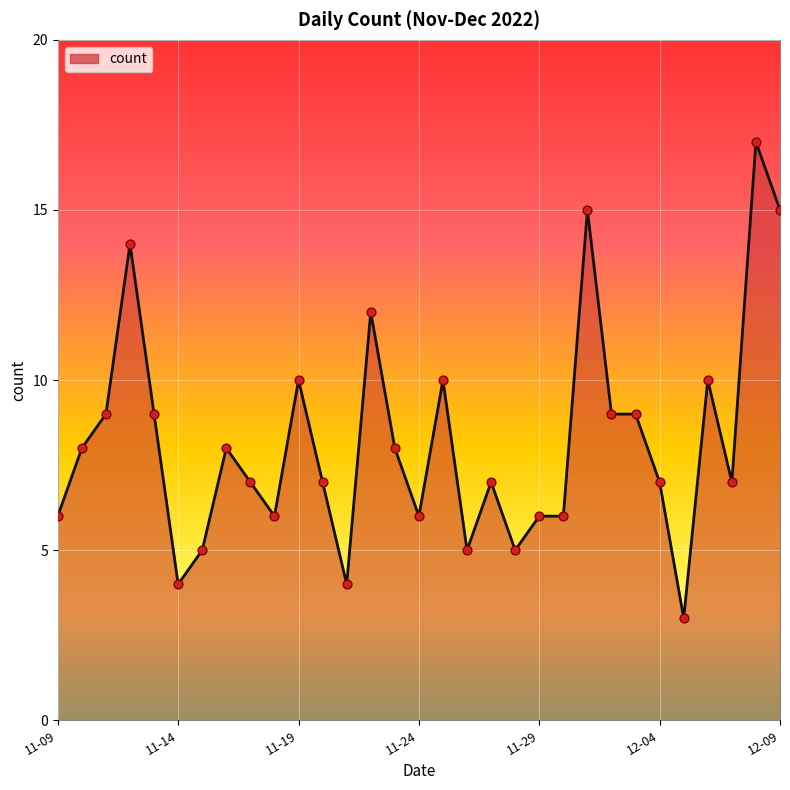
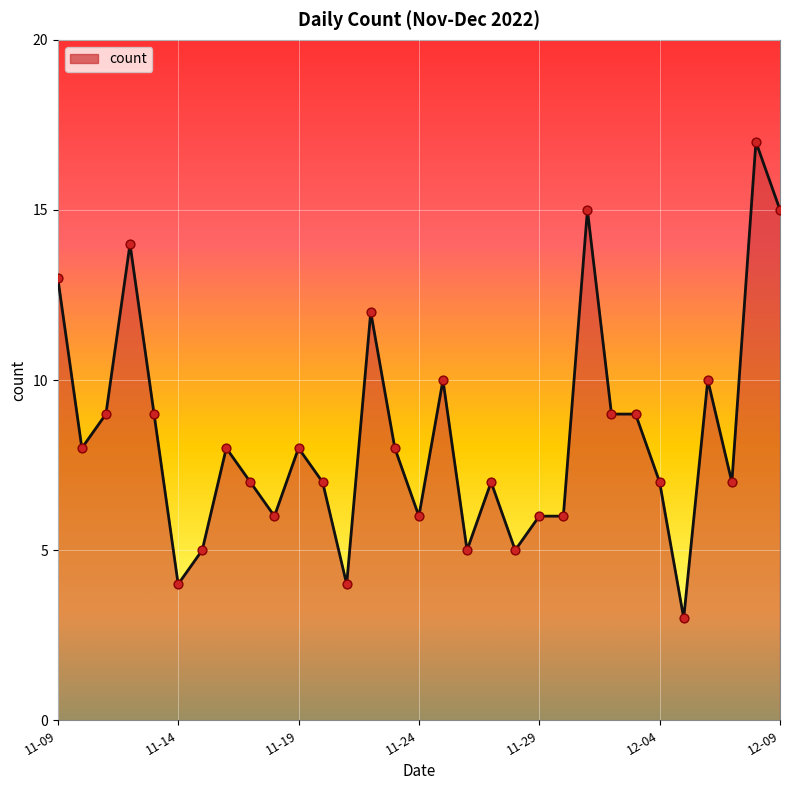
11-09: 6 -> 13
11-19: 10 -> 8
